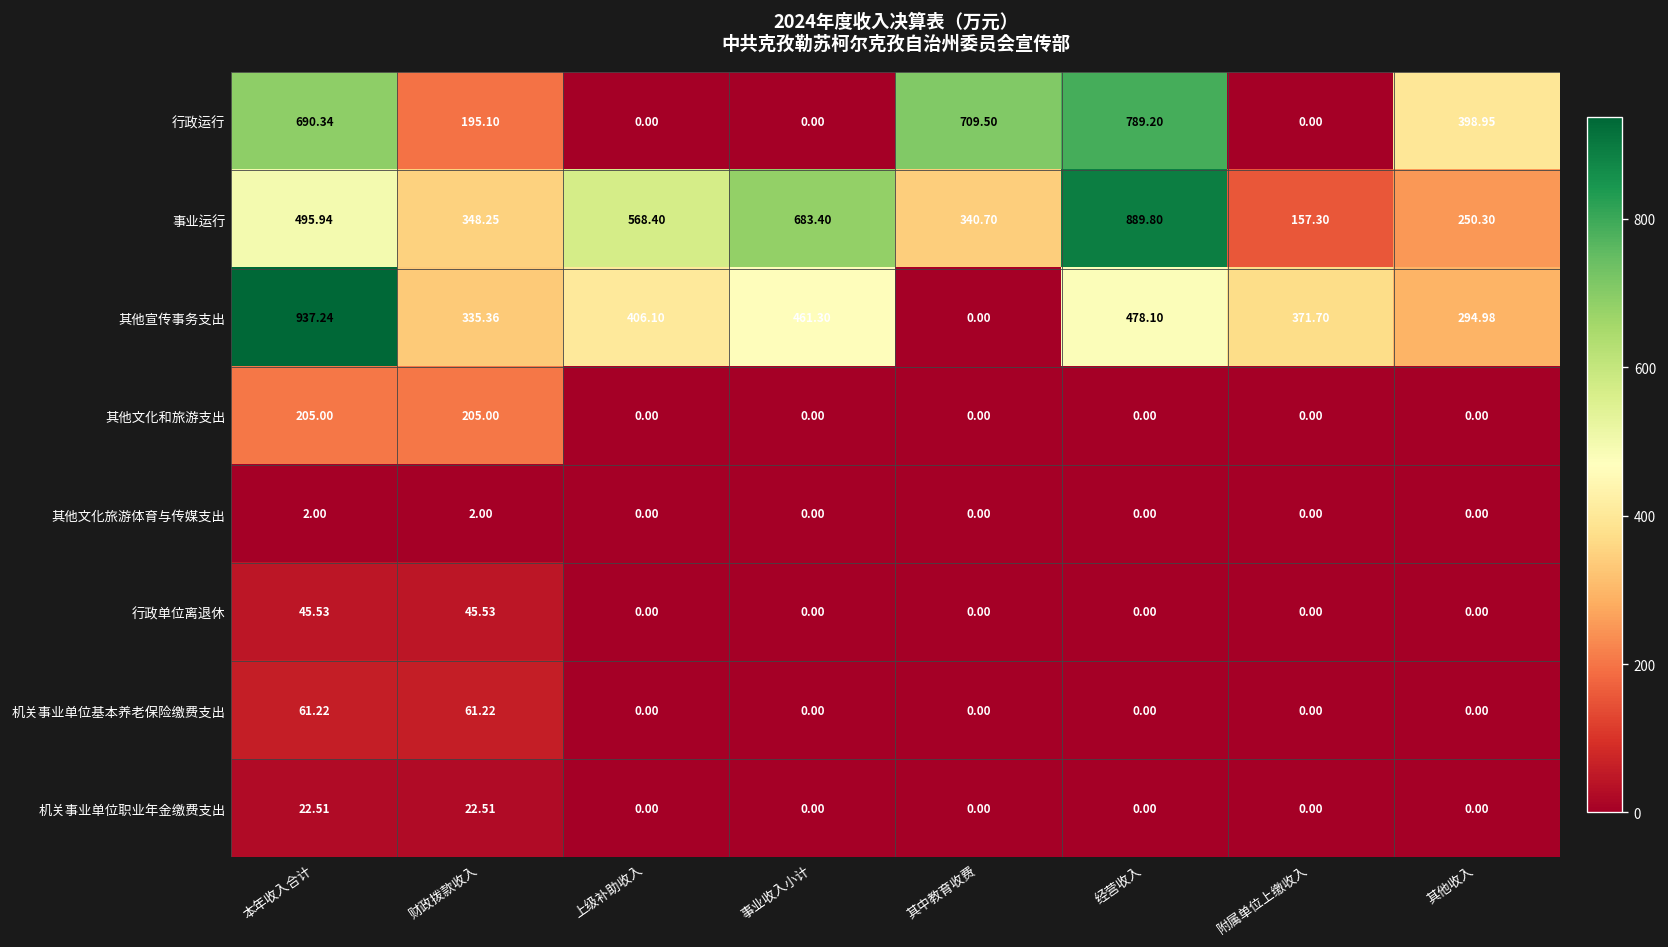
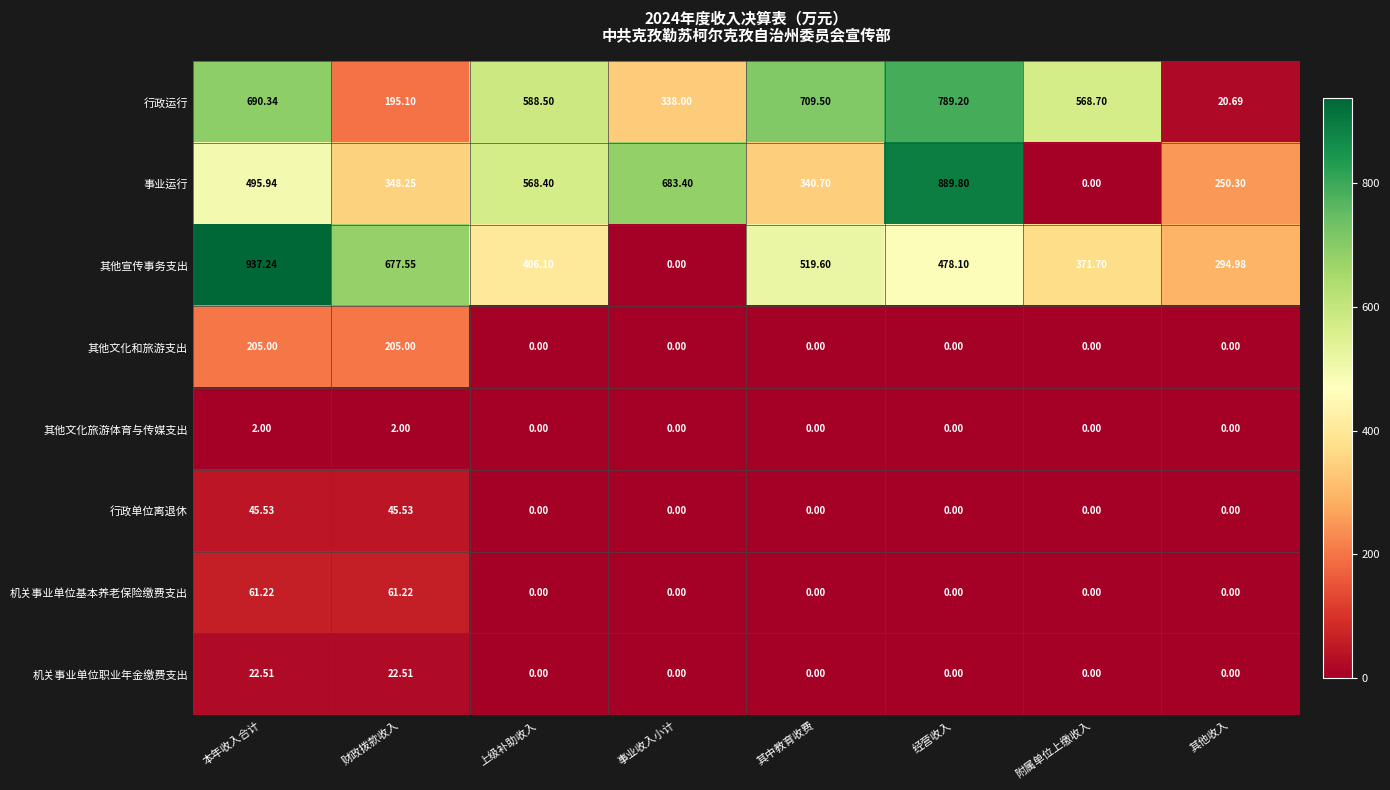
行政运行, 上级补助收入: 0.00 -> 588.50
行政运行, 事业收入小计: 0.00 -> 338.00
行政运行, 附属单位上缴收入: 0.00 -> 568.70
行政运行, 其他收入: 398.95 -> 20.69
事业运行, 附属单位上缴收入: 157.30 -> 0.00
其他宣传事务支出, 财政拨款收入: 335.36 -> 677.55
其他宣传事务支出, 事业收入小计: 461.30 -> 0.00
其他宣传事务支出, 其中教育收费: 0.00 -> 519.60
